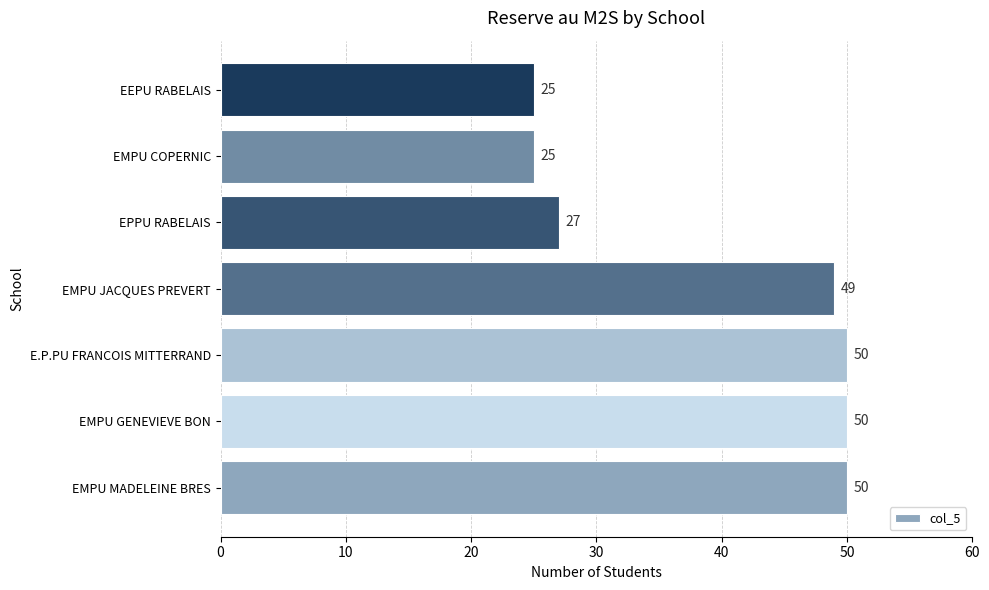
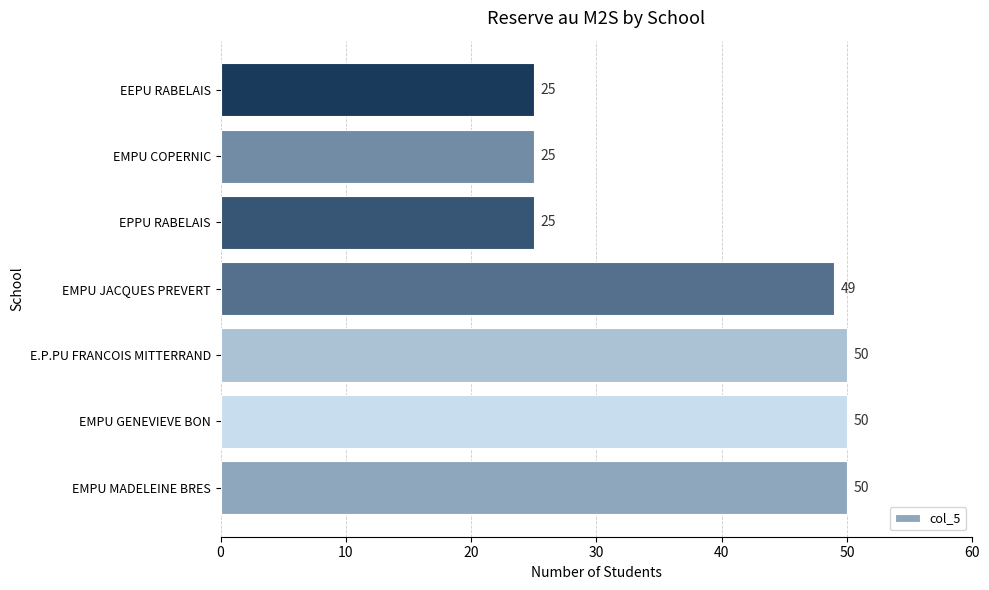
EPPU RABELAIS: 27 -> 25
